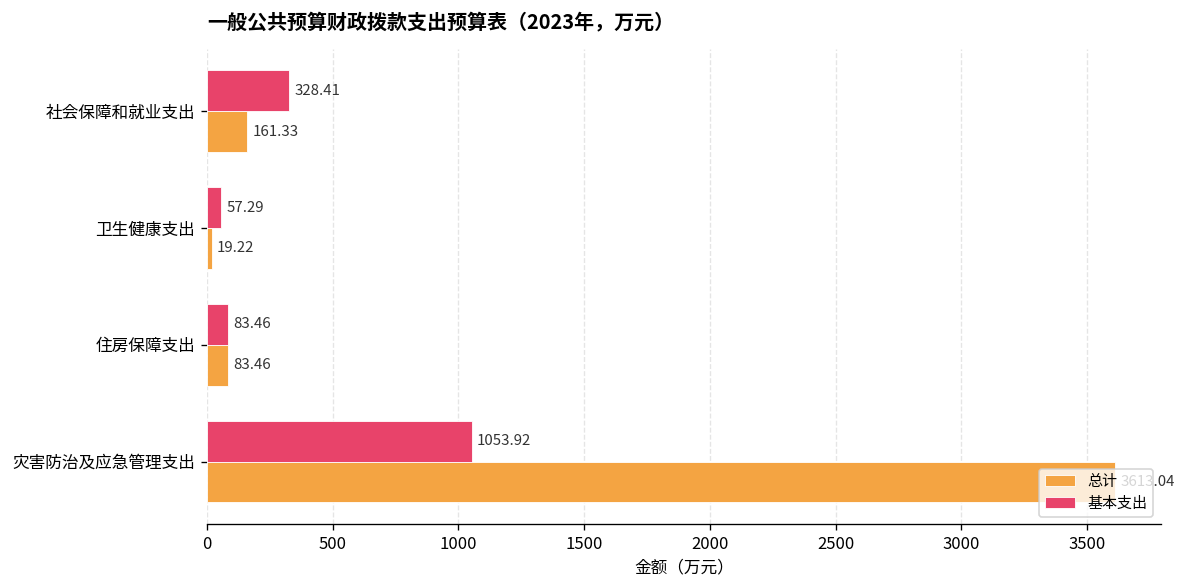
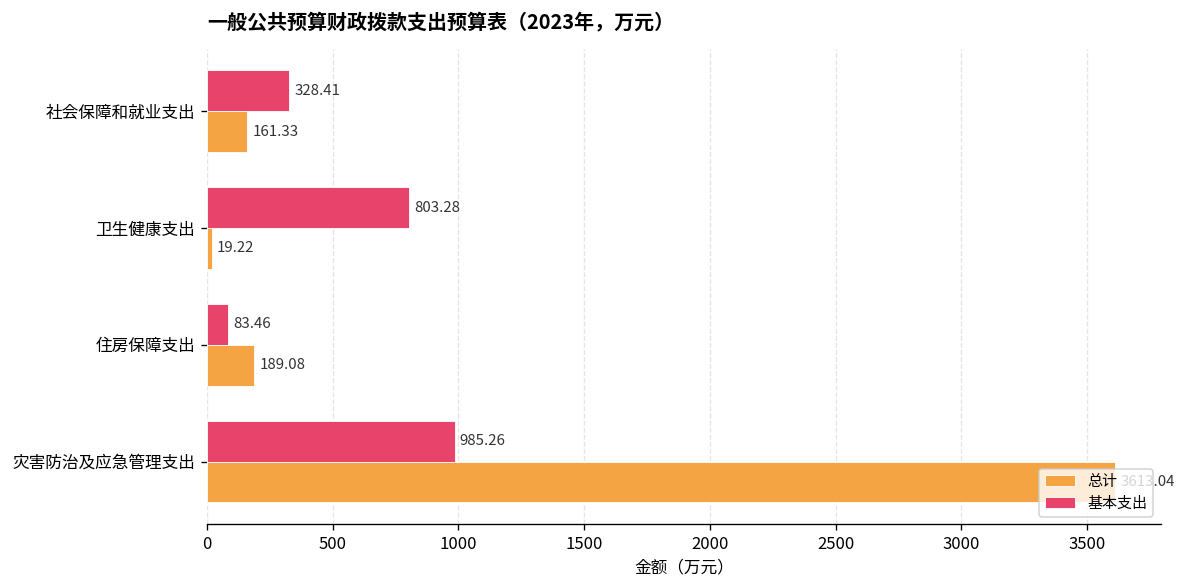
基本支出, 卫生健康支出: 57.29 -> 803.28
总计, 住房保障支出: 83.46 -> 189.08
基本支出, 灾害防治及应急管理支出: 1053.92 -> 985.26
